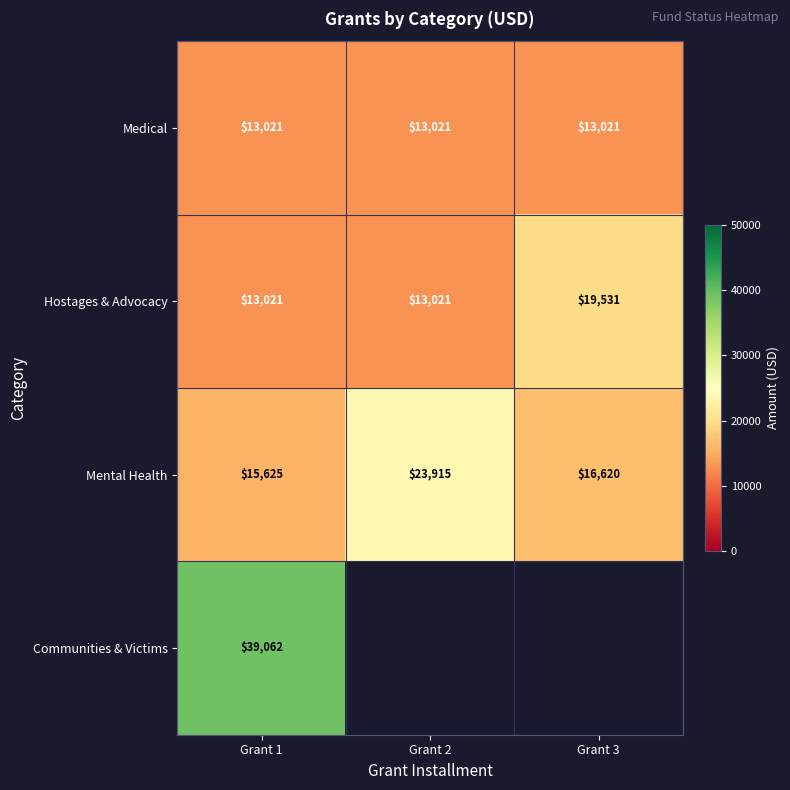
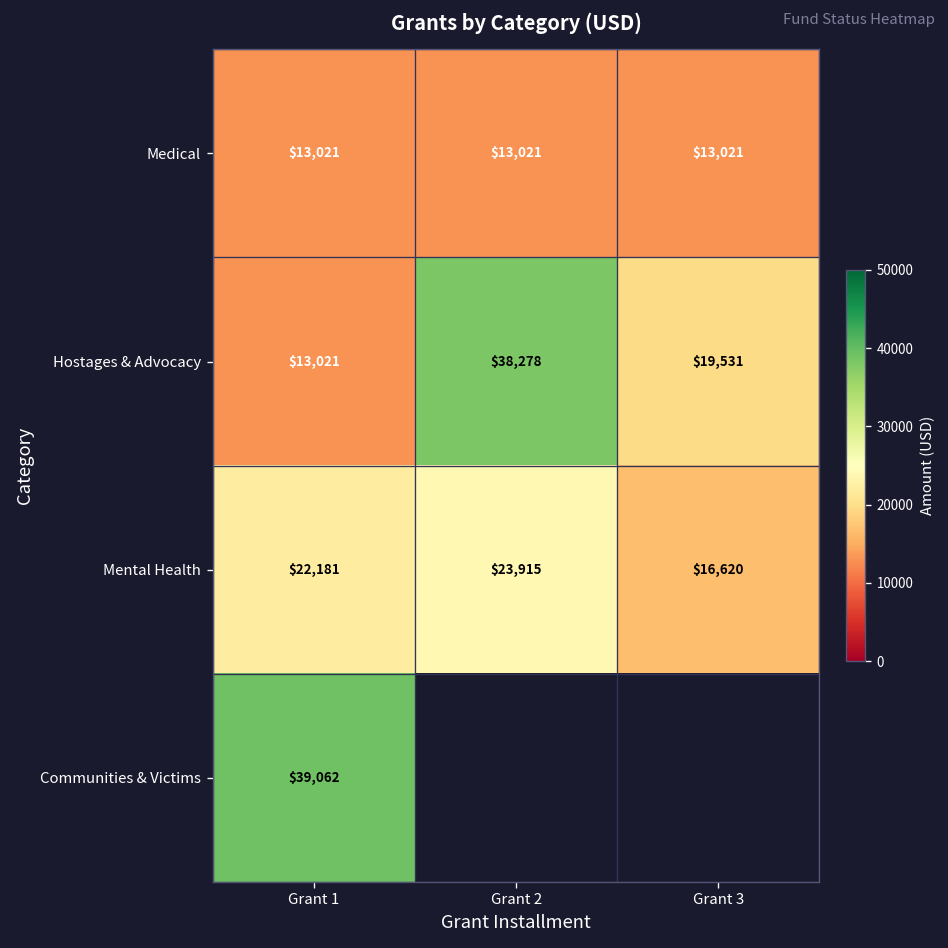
Hostages & Advocacy, Grant 2: $13,021 -> $38,278
Mental Health, Grant 1: $15,625 -> $22,181
